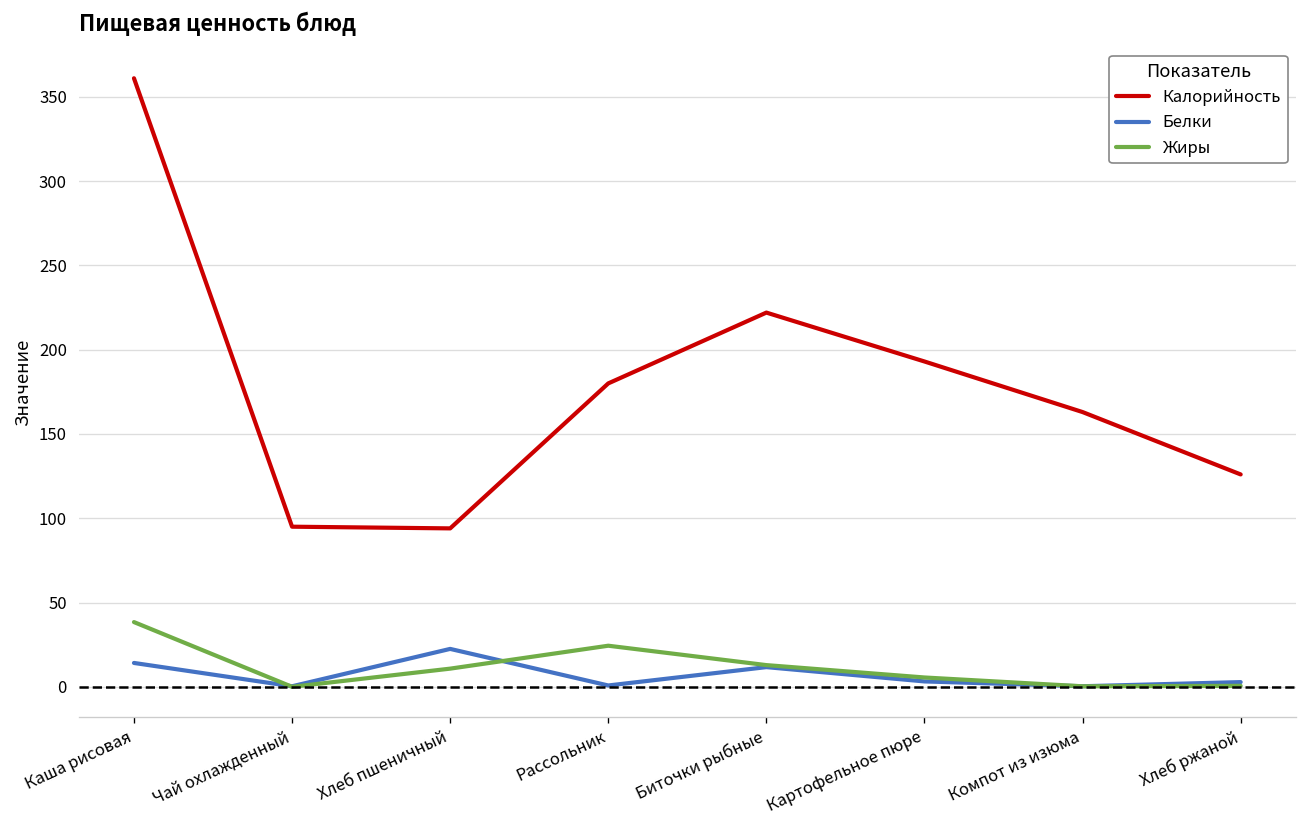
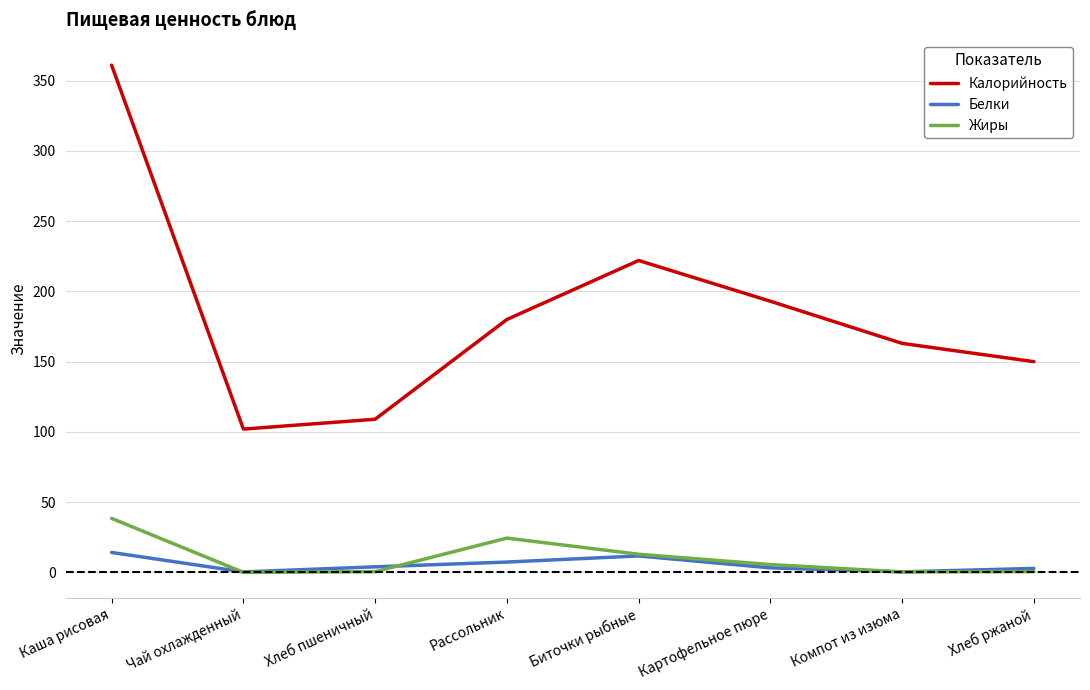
Калорийность, Чай охлажденный: 95 -> 102
Калорийность, Хлеб пшеничный: 94 -> 109
Белки, Хлеб пшеничный: 23 -> 4
Жиры, Хлеб пшеничный: 11 -> 1
Белки, Рассольник: 1 -> 7
Калорийность, Хлеб ржаной: 126 -> 150
